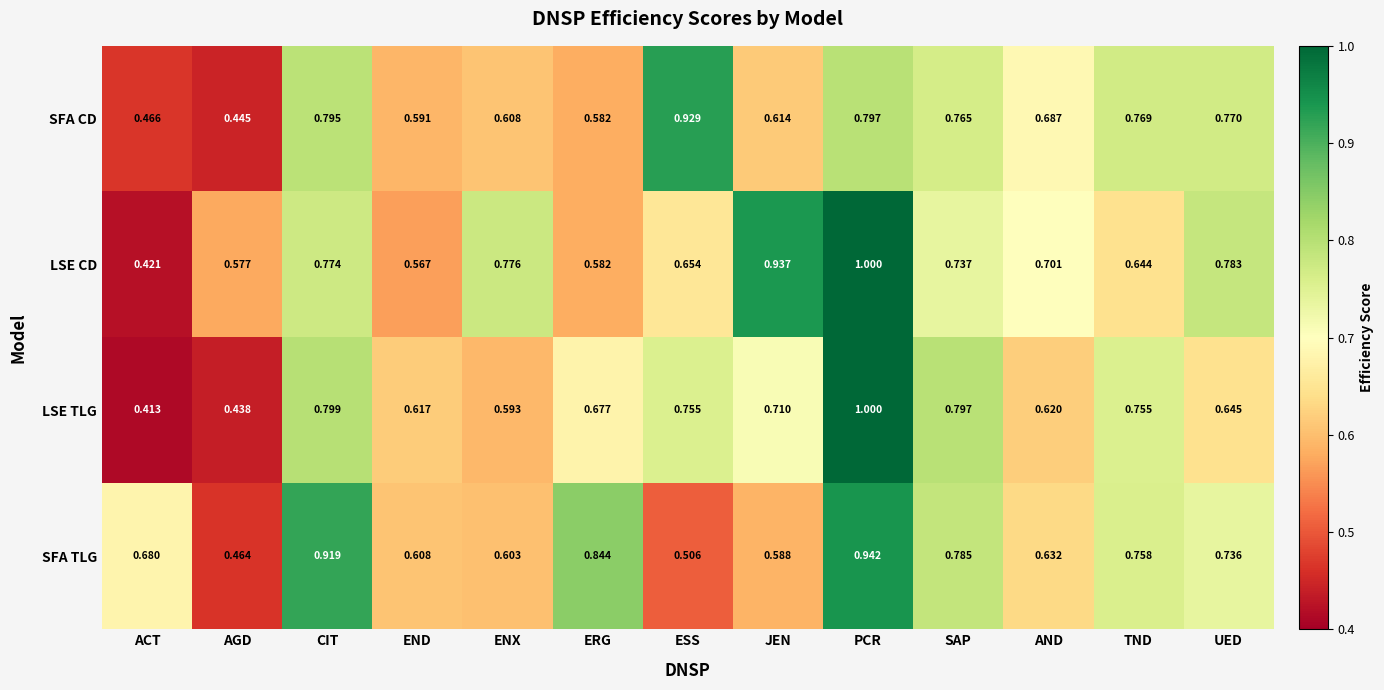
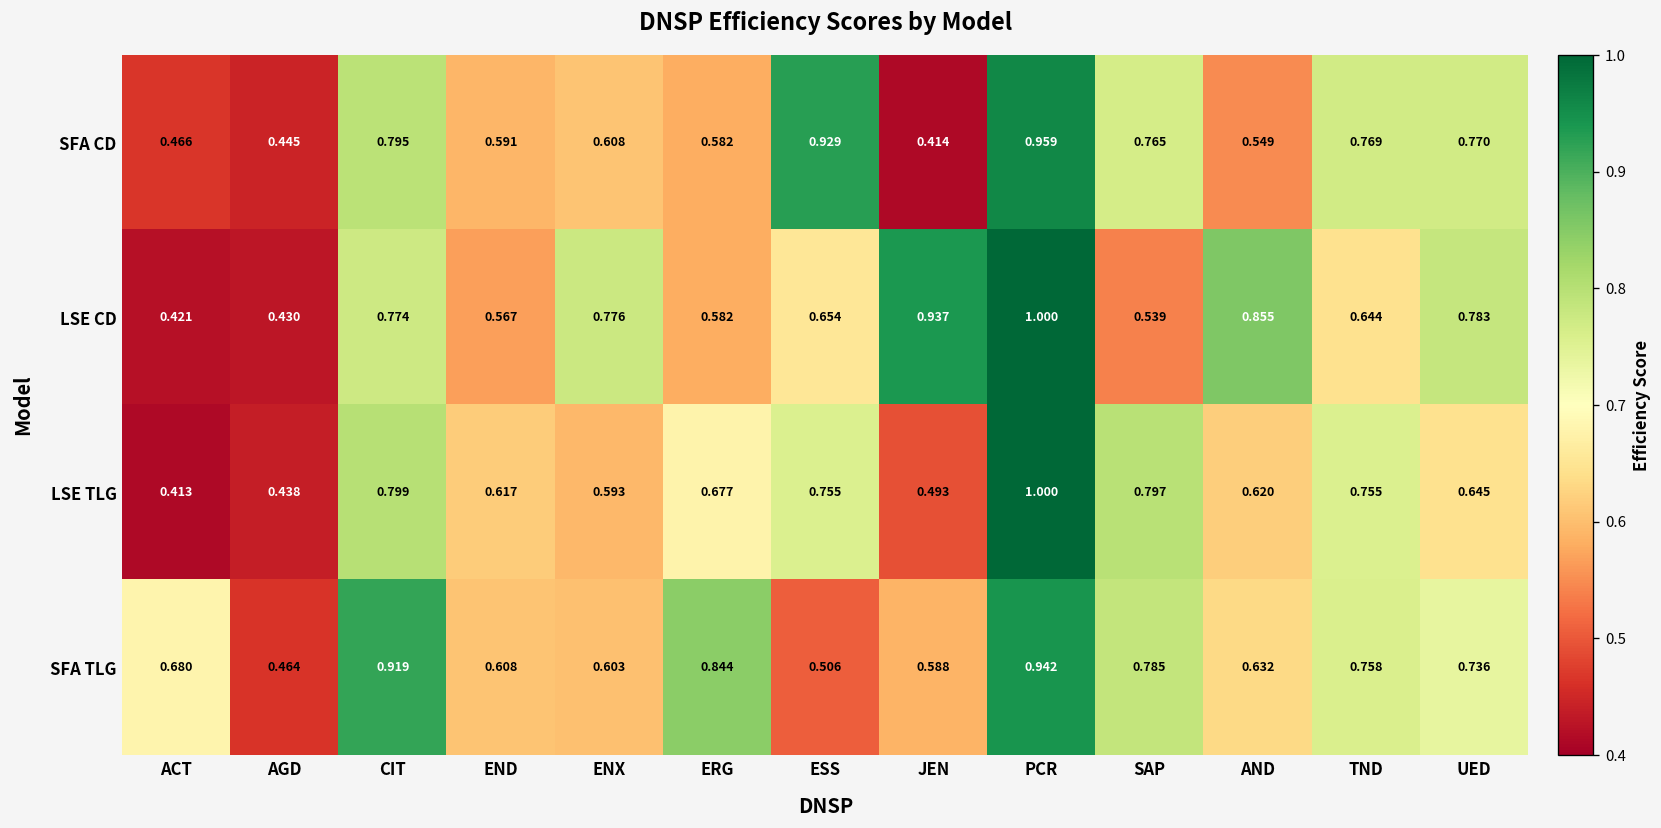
SFA CD, JEN: 0.614 -> 0.414
SFA CD, PCR: 0.797 -> 0.959
SFA CD, AND: 0.687 -> 0.549
LSE CD, AGD: 0.577 -> 0.430
LSE CD, SAP: 0.737 -> 0.539
LSE CD, AND: 0.701 -> 0.855
LSE TLG, JEN: 0.710 -> 0.493
